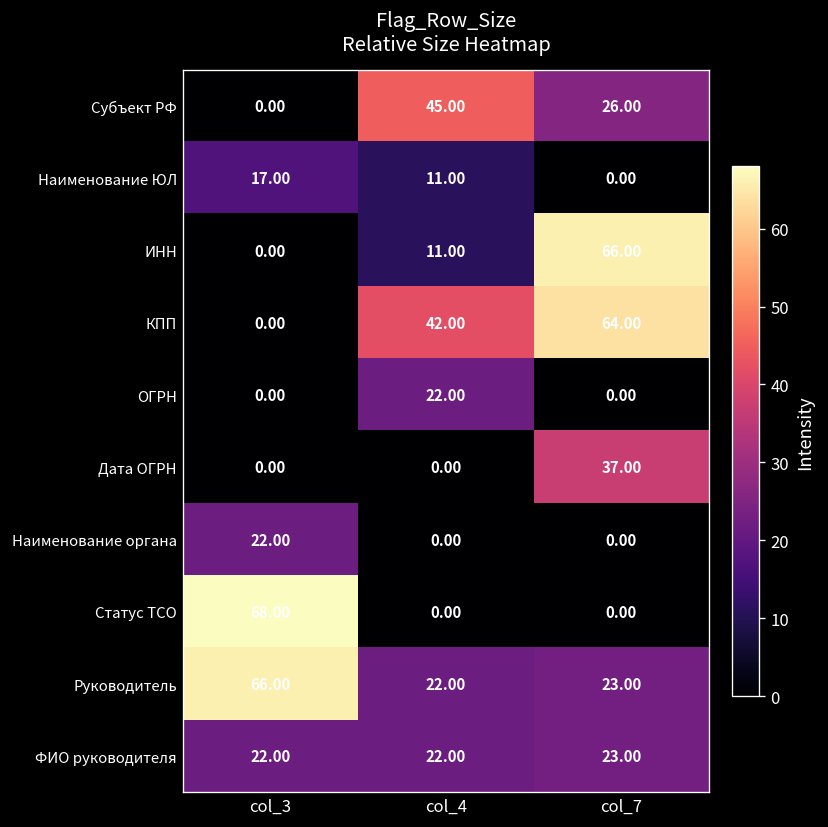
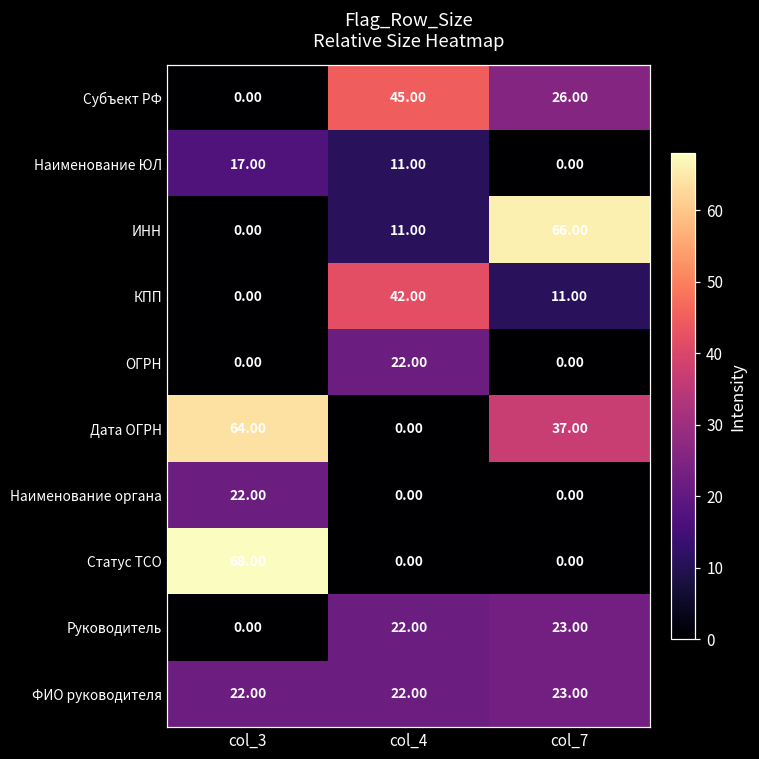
КПП, col_7: 64.00 -> 11.00
Дата ОГРН, col_3: 0.00 -> 64.00
Руководитель, col_3: 66.00 -> 0.00
